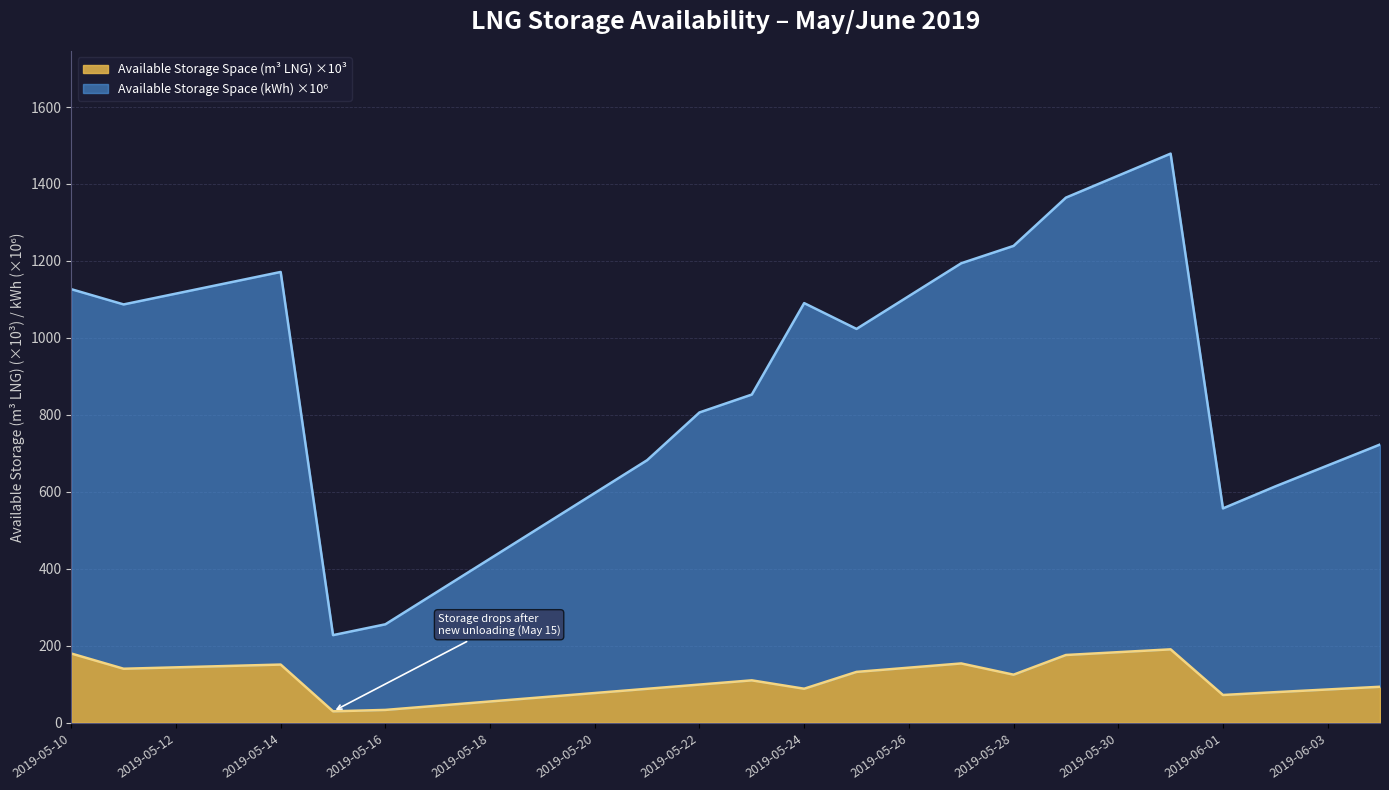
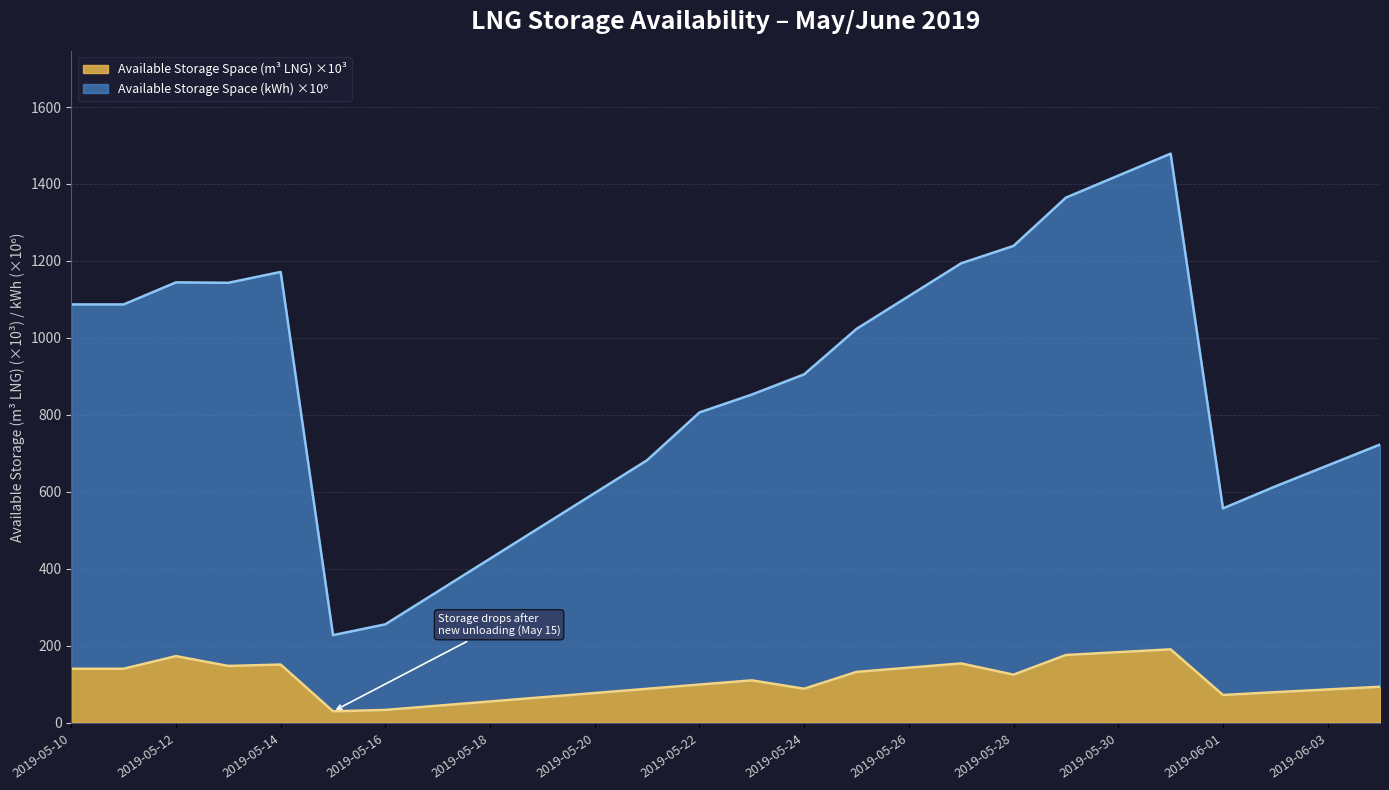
Available Storage Space (m³ LNG) ×10³, 2019-05-10: 180 -> 140
Available Storage Space (m³ LNG) ×10³, 2019-05-12: 140 -> 170
Available Storage Space (kWh) ×10⁶, 2019-05-24: 1000 -> 820
